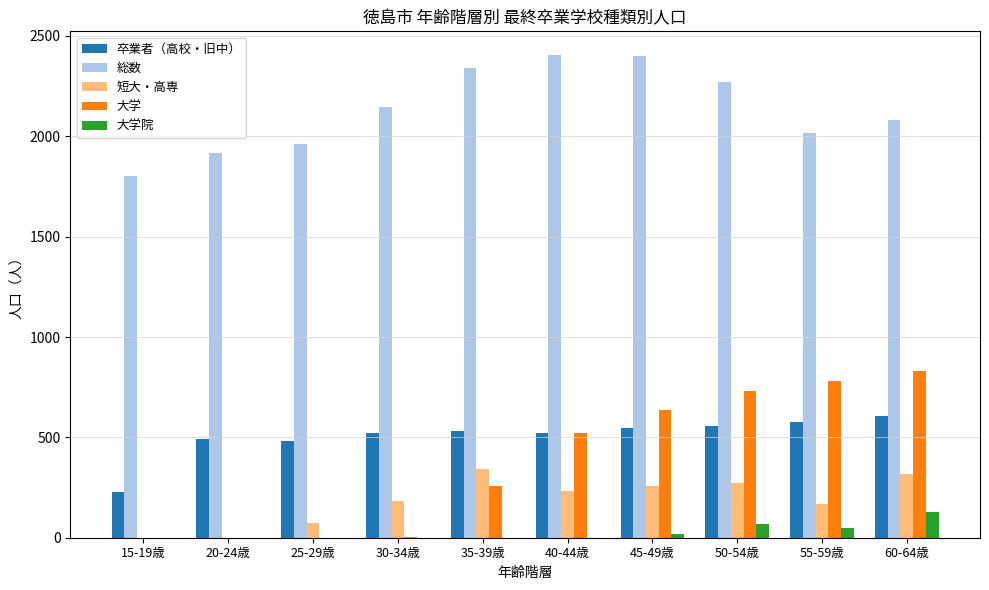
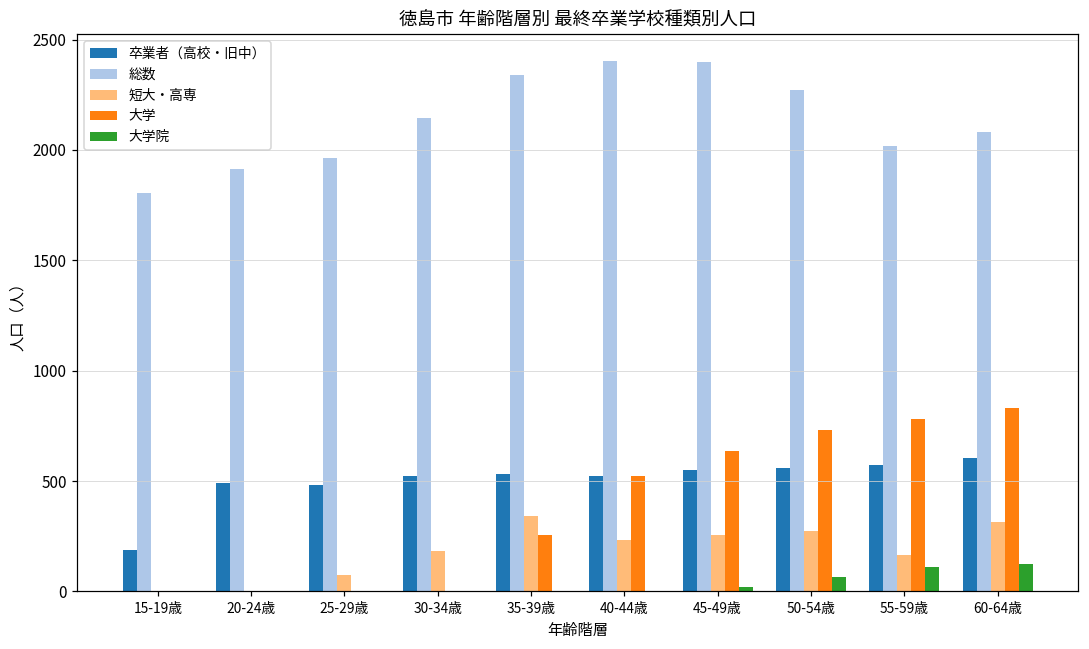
卒業者（高校・旧中）, 15-19歳: 230 -> 190
大学院, 55-59歳: 50 -> 110
